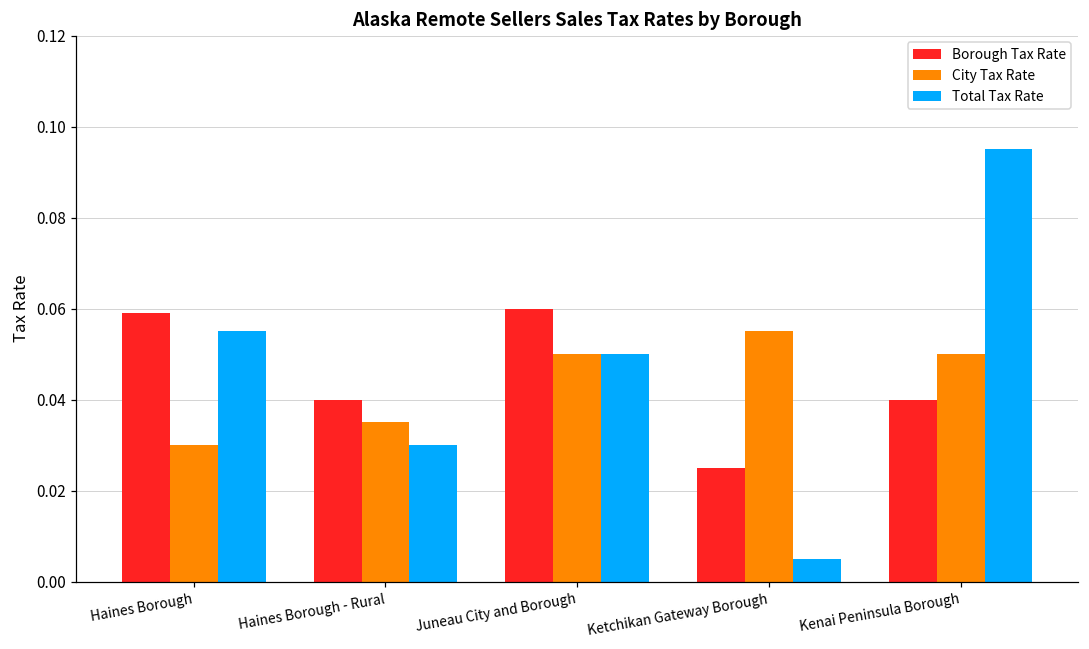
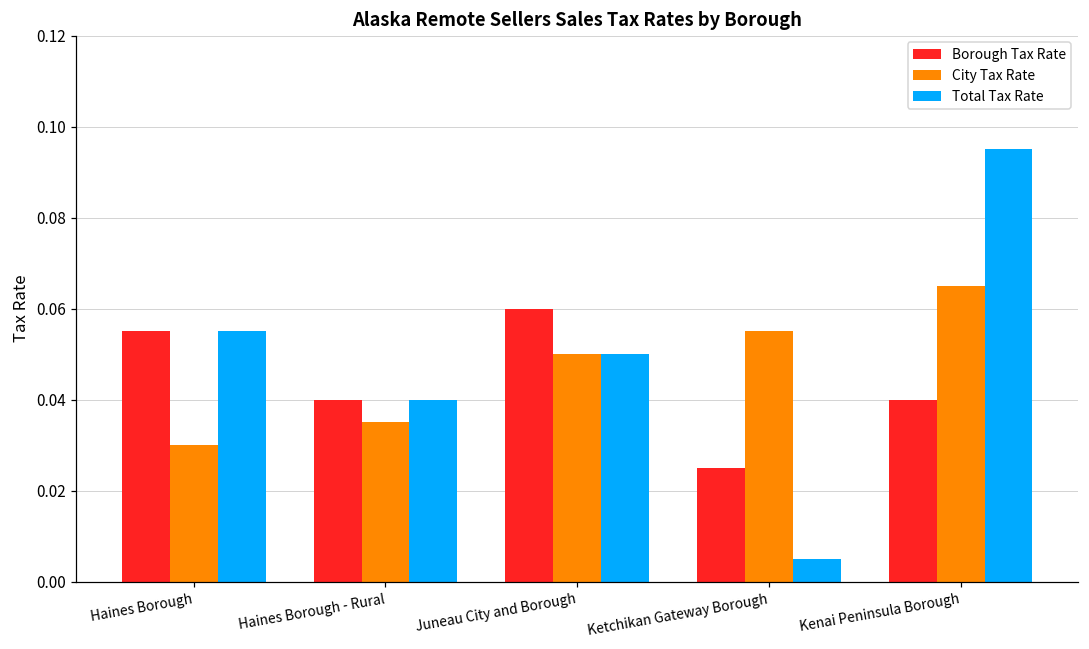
Borough Tax Rate, Haines Borough: 0.059 -> 0.055
Total Tax Rate, Haines Borough - Rural: 0.03 -> 0.04
City Tax Rate, Kenai Peninsula Borough: 0.050 -> 0.065
